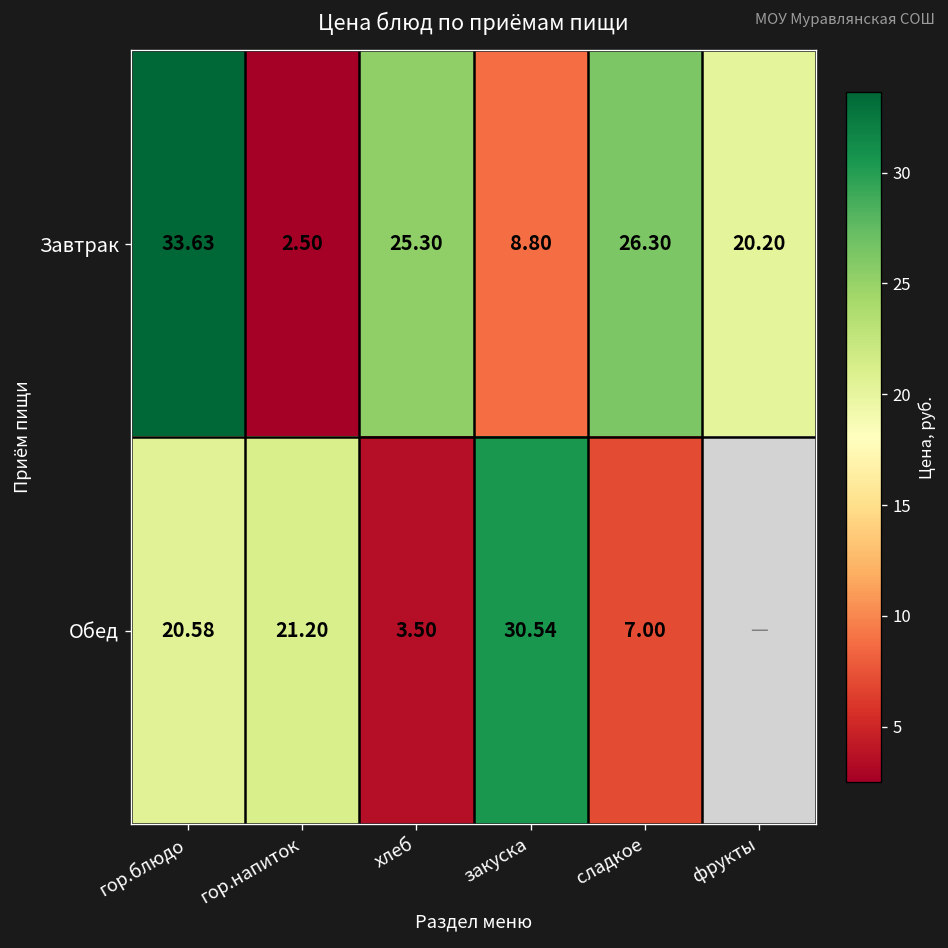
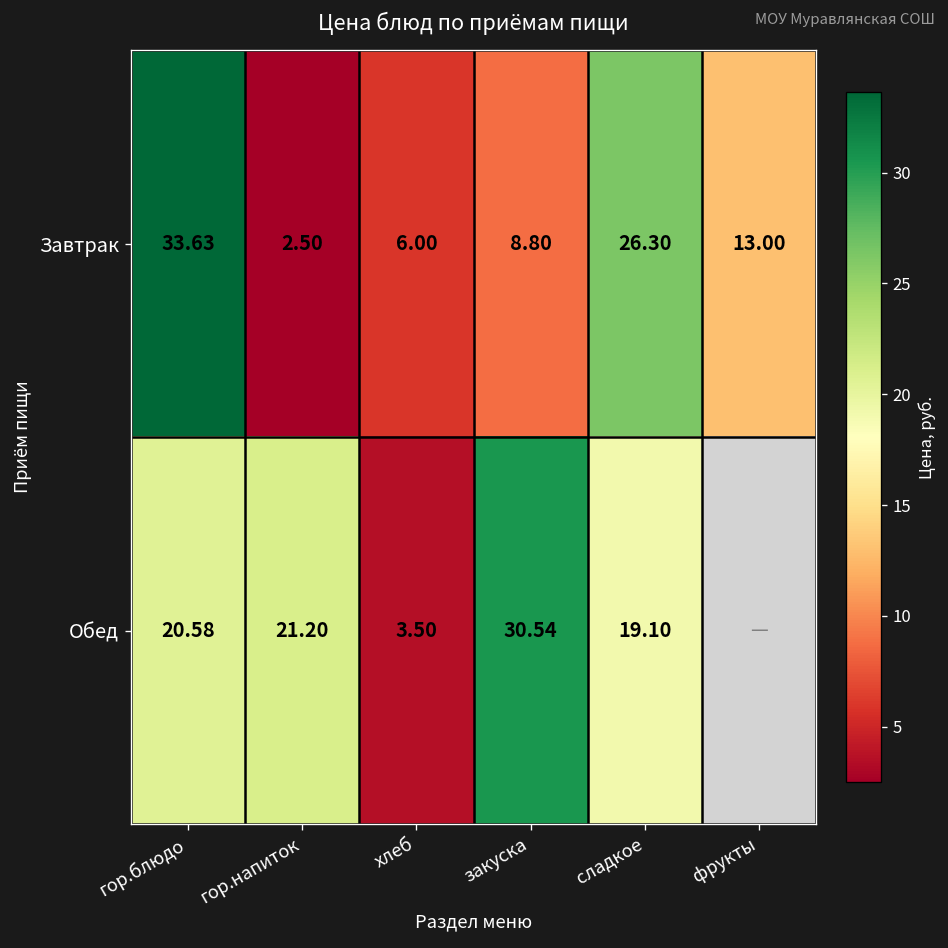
Завтрак, хлеб: 25.30 -> 6.00
Завтрак, фрукты: 20.20 -> 13.00
Обед, сладкое: 7.00 -> 19.10
